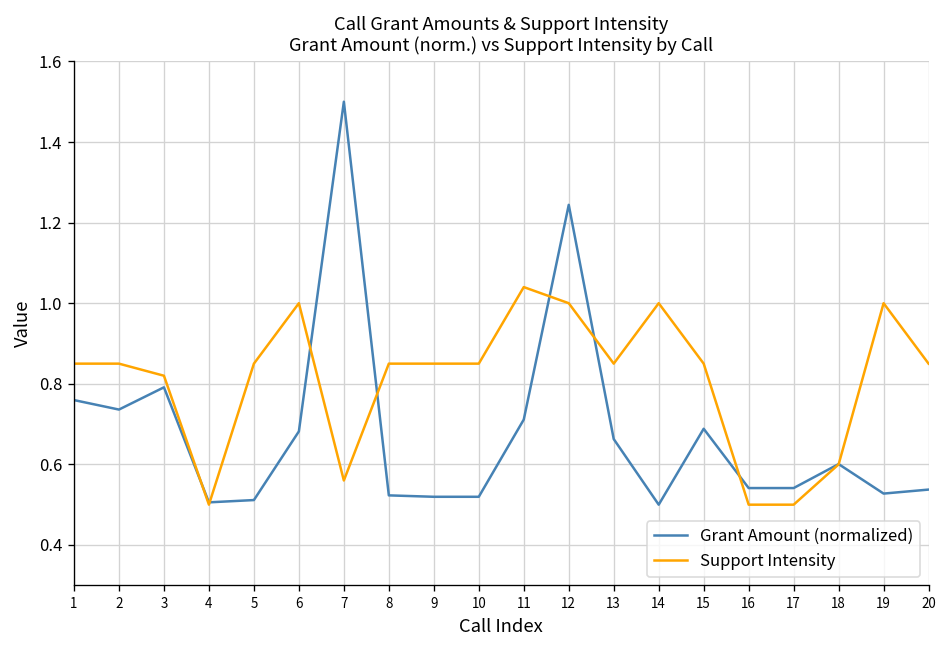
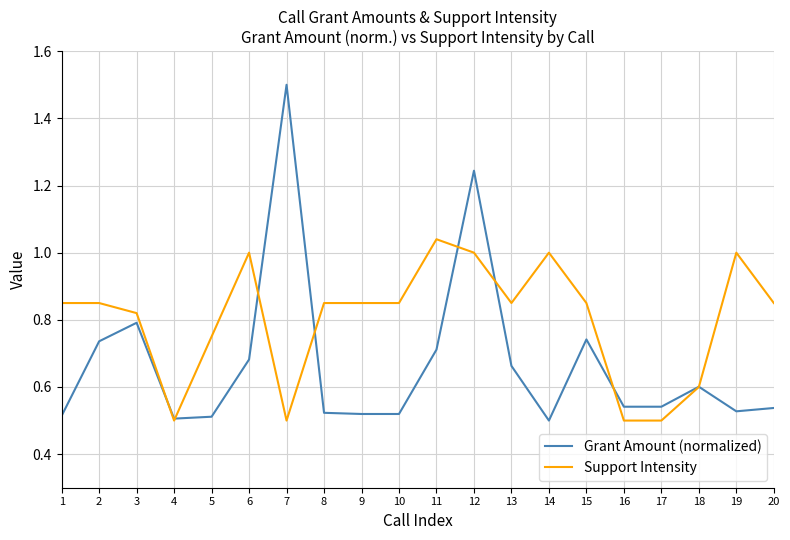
Grant Amount (normalized), 1: 0.76 -> 0.51
Support Intensity, 5: 0.85 -> 0.75
Support Intensity, 7: 0.56 -> 0.50
Grant Amount (normalized), 15: 0.69 -> 0.74
